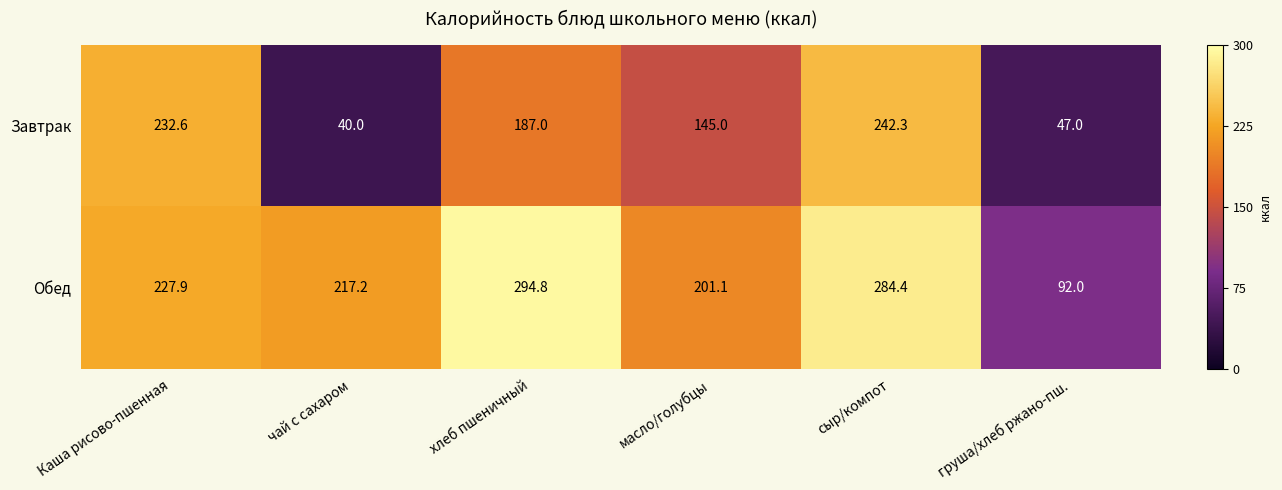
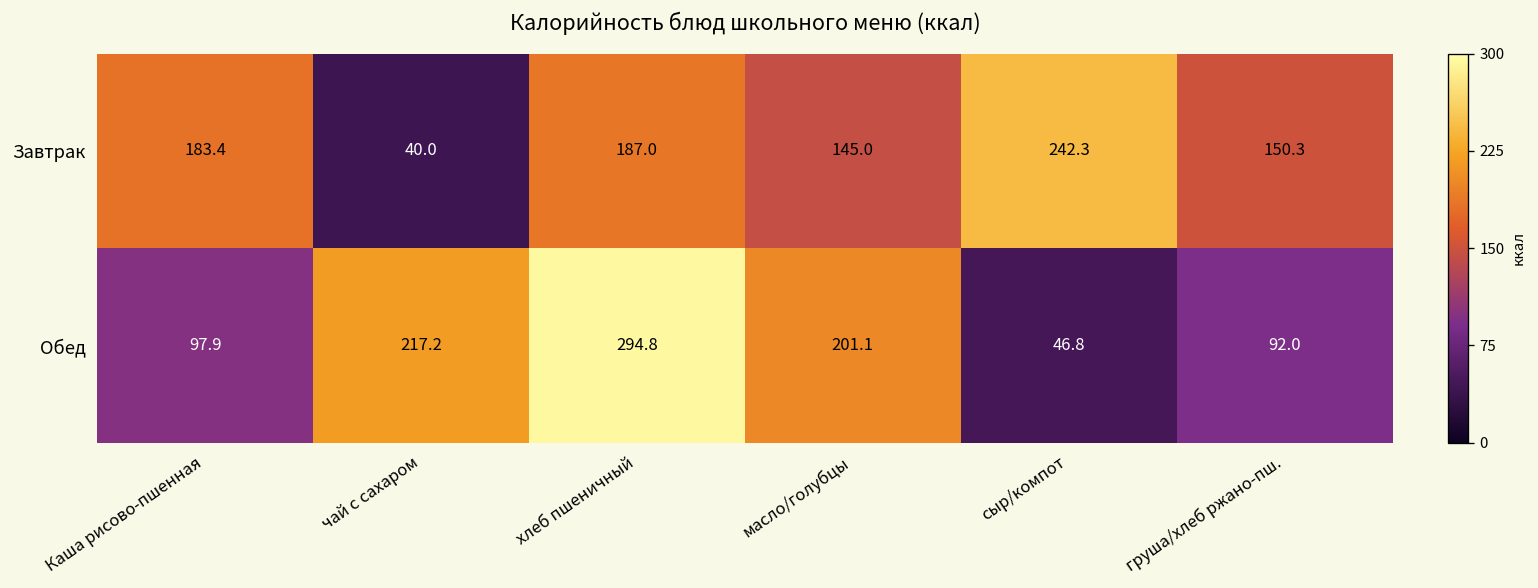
Завтрак, Каша рисово-пшенная: 232.6 -> 183.4
Завтрак, груша/хлеб ржано-пш.: 47.0 -> 150.3
Обед, Каша рисово-пшенная: 227.9 -> 97.9
Обед, сыр/компот: 284.4 -> 46.8
